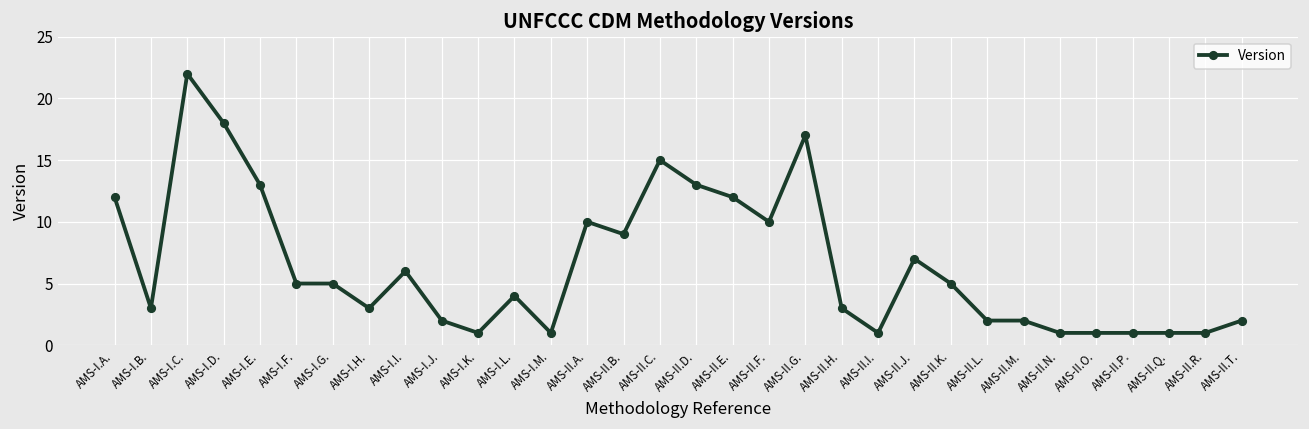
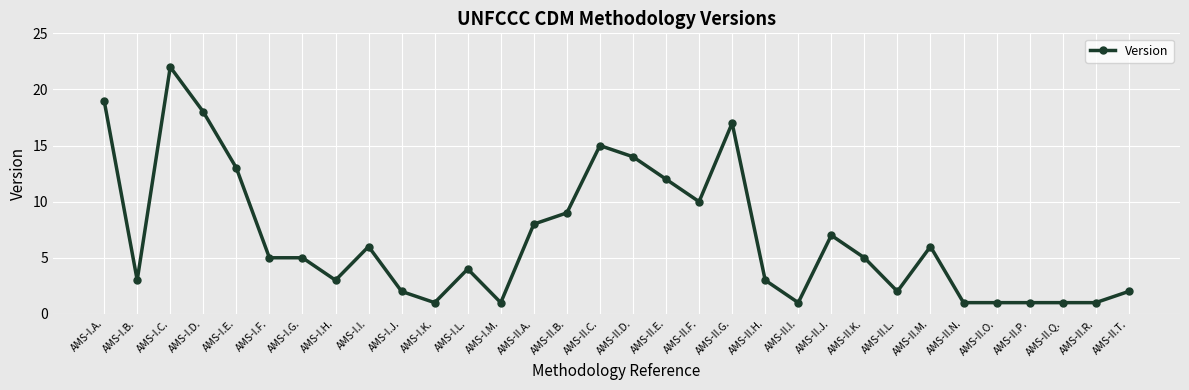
AMS-I.A.: 12 -> 19
AMS-II.A.: 10 -> 8
AMS-II.D.: 13 -> 14
AMS-II.M.: 2 -> 6
